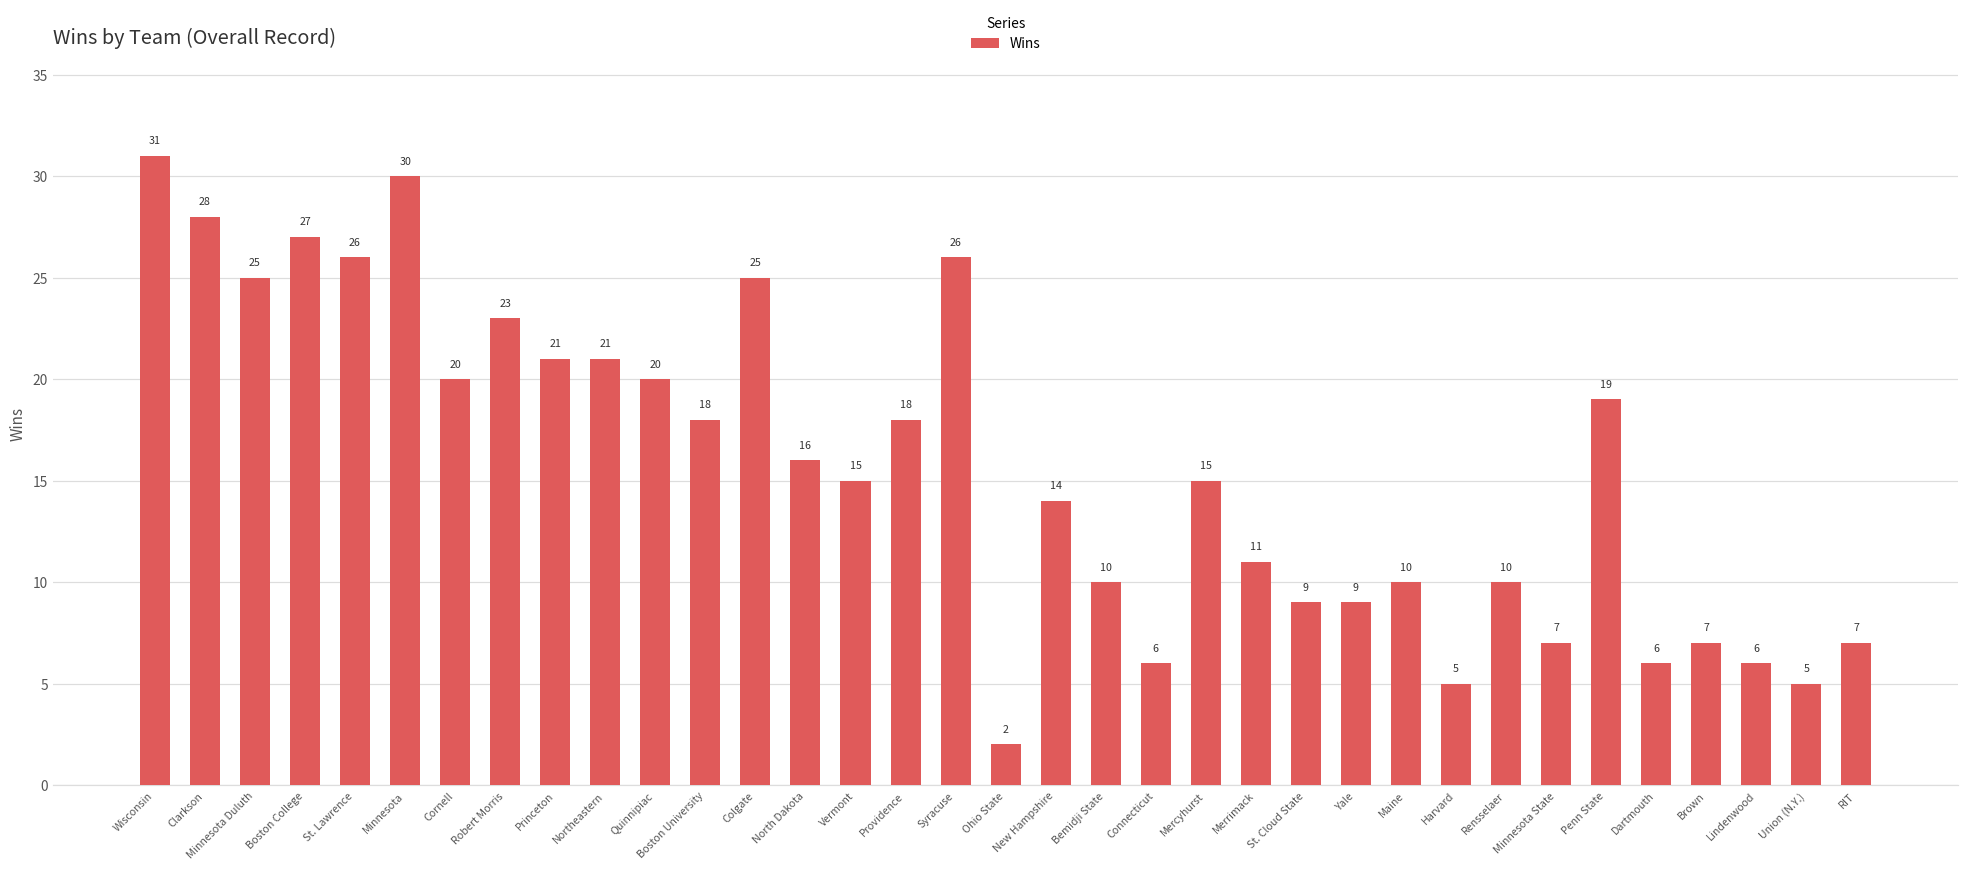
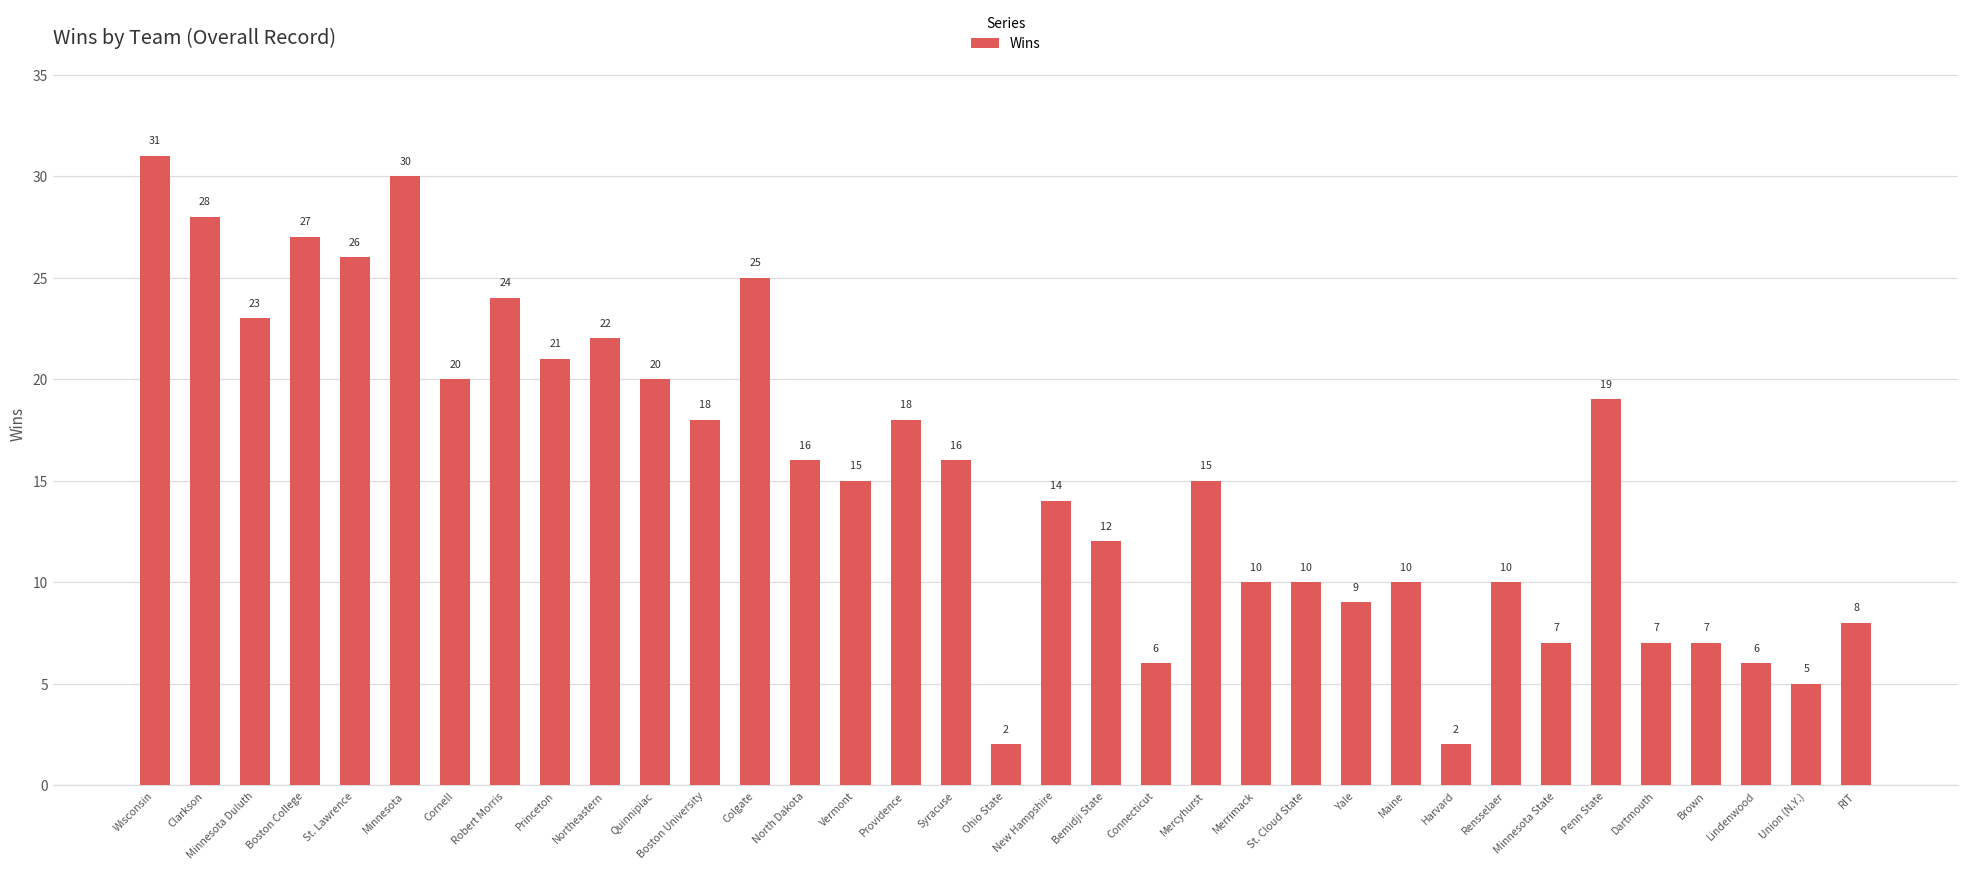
Minnesota Duluth: 25 -> 23
Robert Morris: 23 -> 24
Northeastern: 21 -> 22
Syracuse: 26 -> 16
Bemidji State: 10 -> 12
Merrimack: 11 -> 10
St. Cloud State: 9 -> 10
Harvard: 5 -> 2
Dartmouth: 6 -> 7
RIT: 7 -> 8
